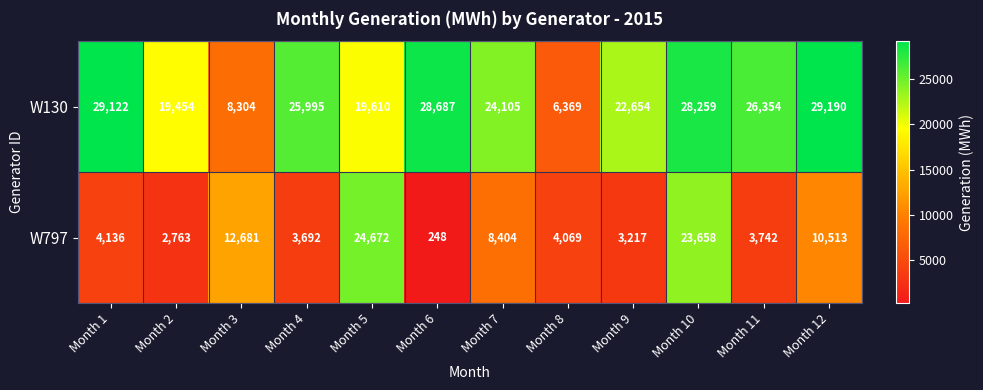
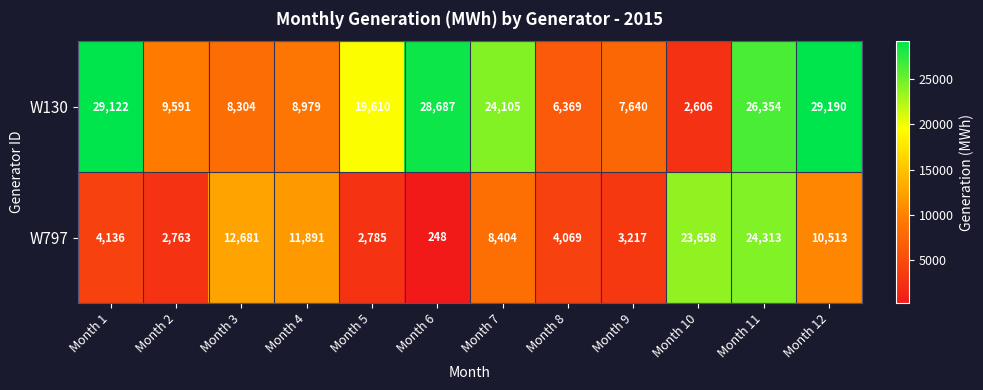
W130, Month 2: 19,454 -> 9,591
W130, Month 4: 25,995 -> 8,979
W130, Month 9: 22,654 -> 7,640
W130, Month 10: 28,259 -> 2,606
W797, Month 4: 3,692 -> 11,891
W797, Month 5: 24,672 -> 2,785
W797, Month 11: 3,742 -> 24,313
